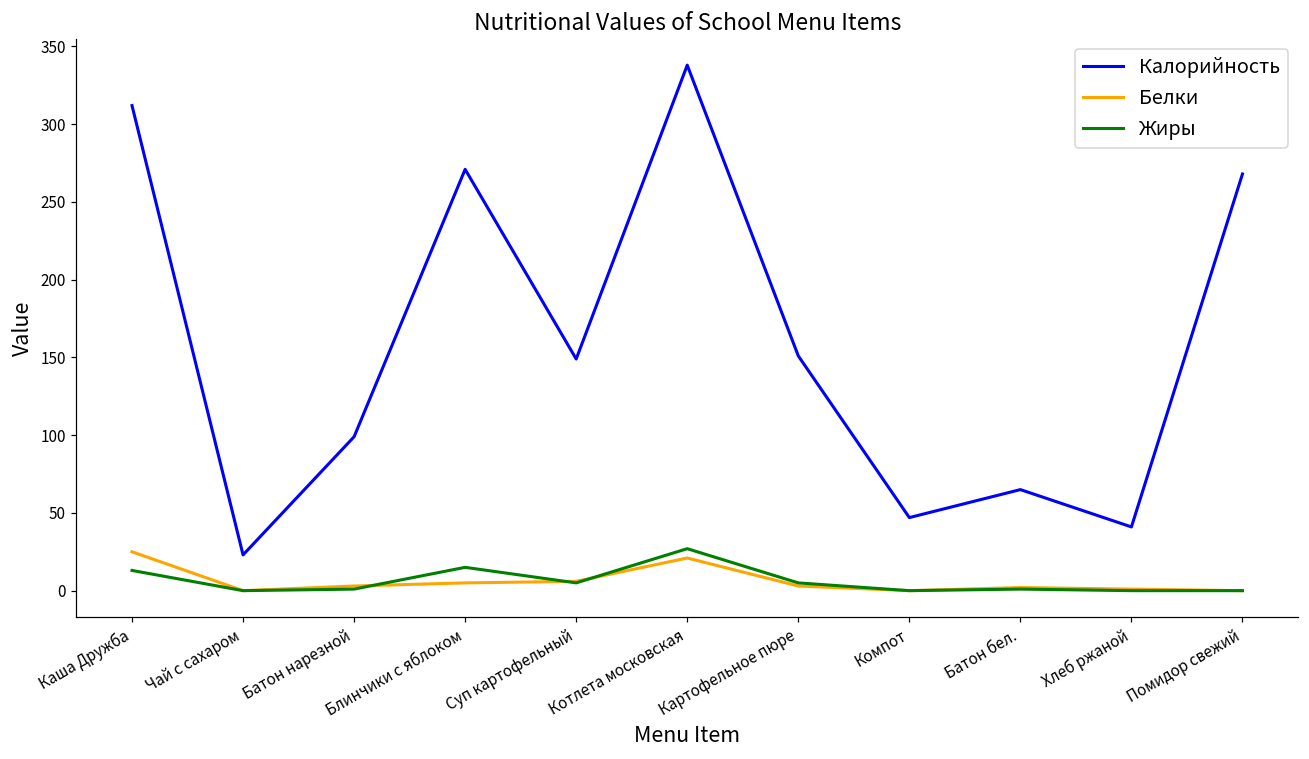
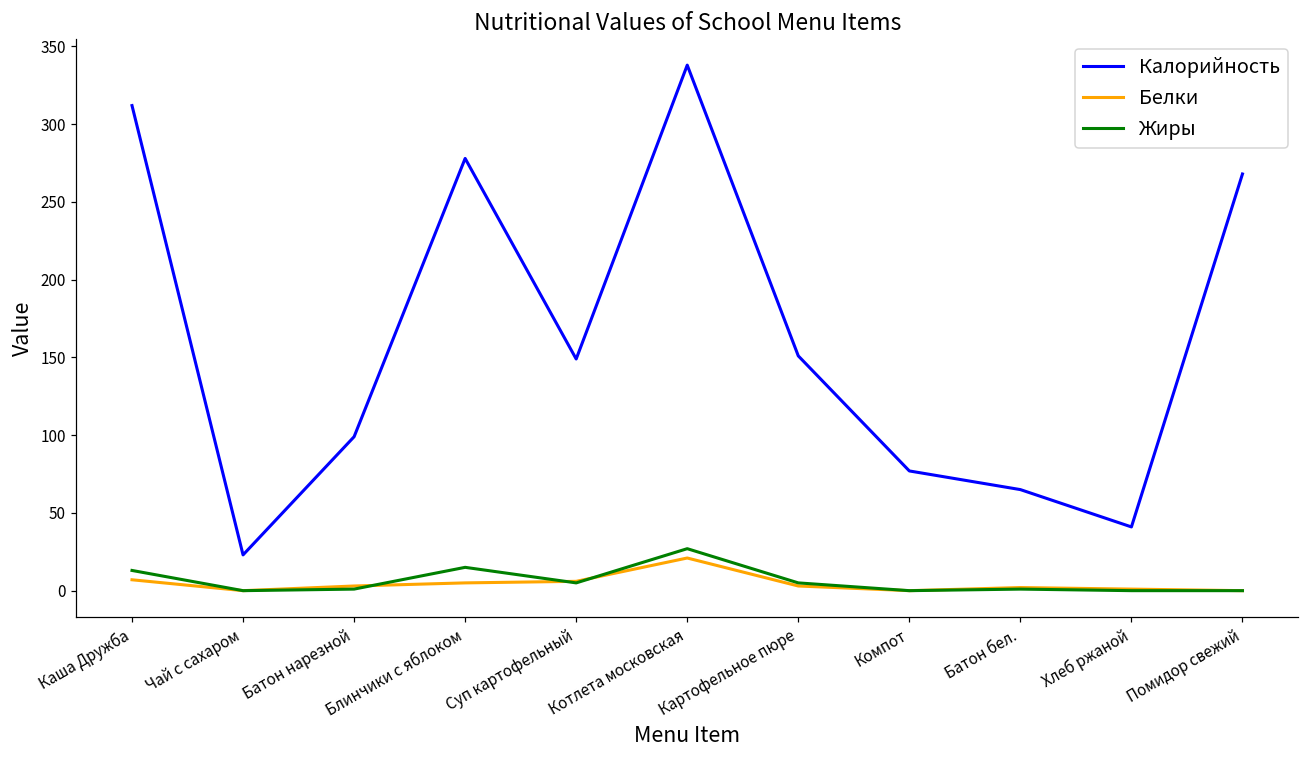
Белки, Каша Дружба: 25 -> 7
Калорийность, Блинчики с яблоком: 271 -> 278
Калорийность, Компот: 47 -> 77
